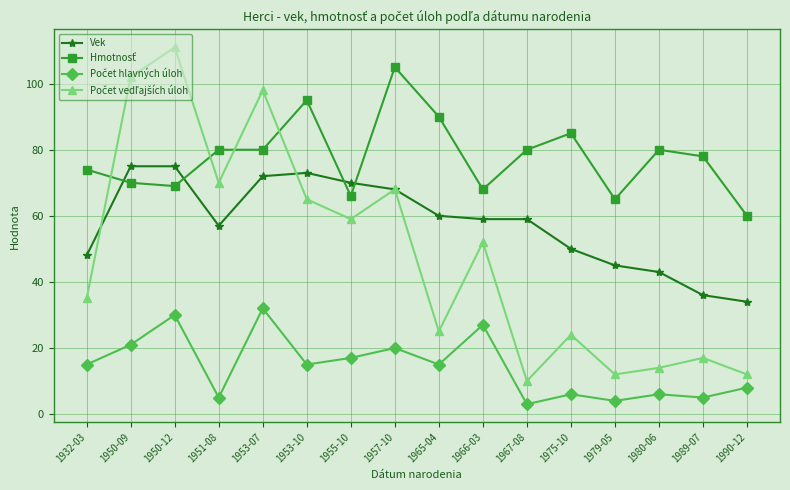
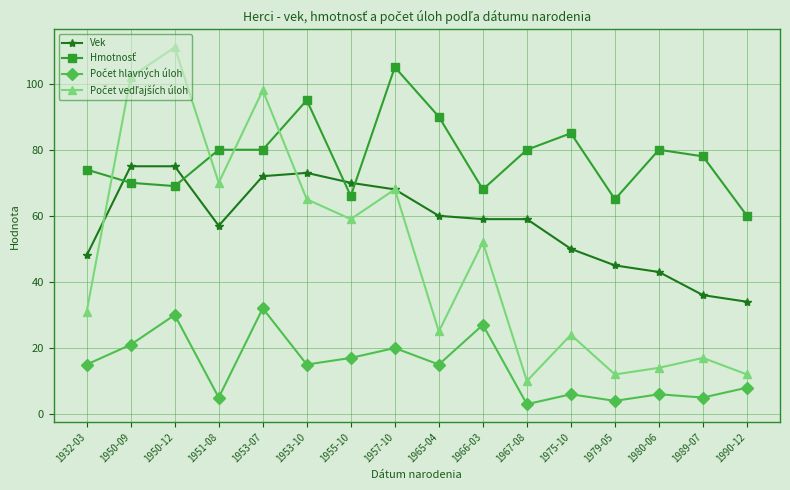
Počet vedľajších úloh, 1932-03: 35 -> 31
